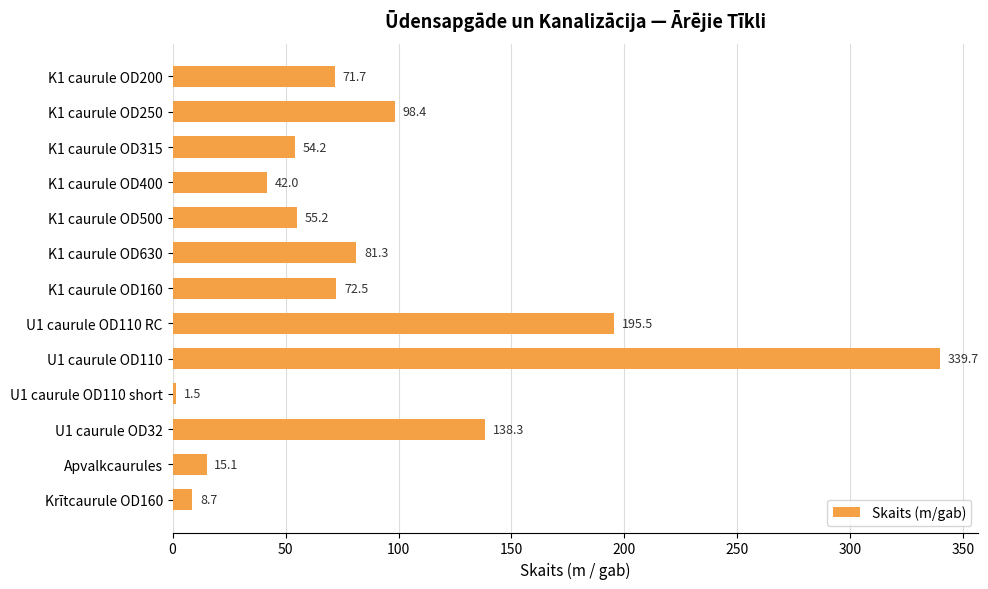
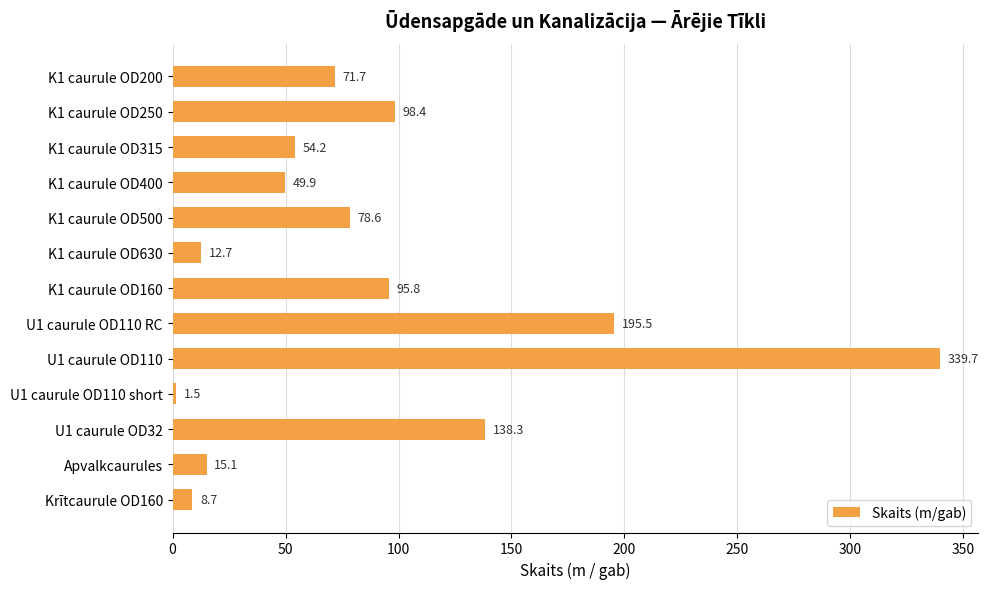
K1 caurule OD400: 42.0 -> 49.9
K1 caurule OD500: 55.2 -> 78.6
K1 caurule OD630: 81.3 -> 12.7
K1 caurule OD160: 72.5 -> 95.8
